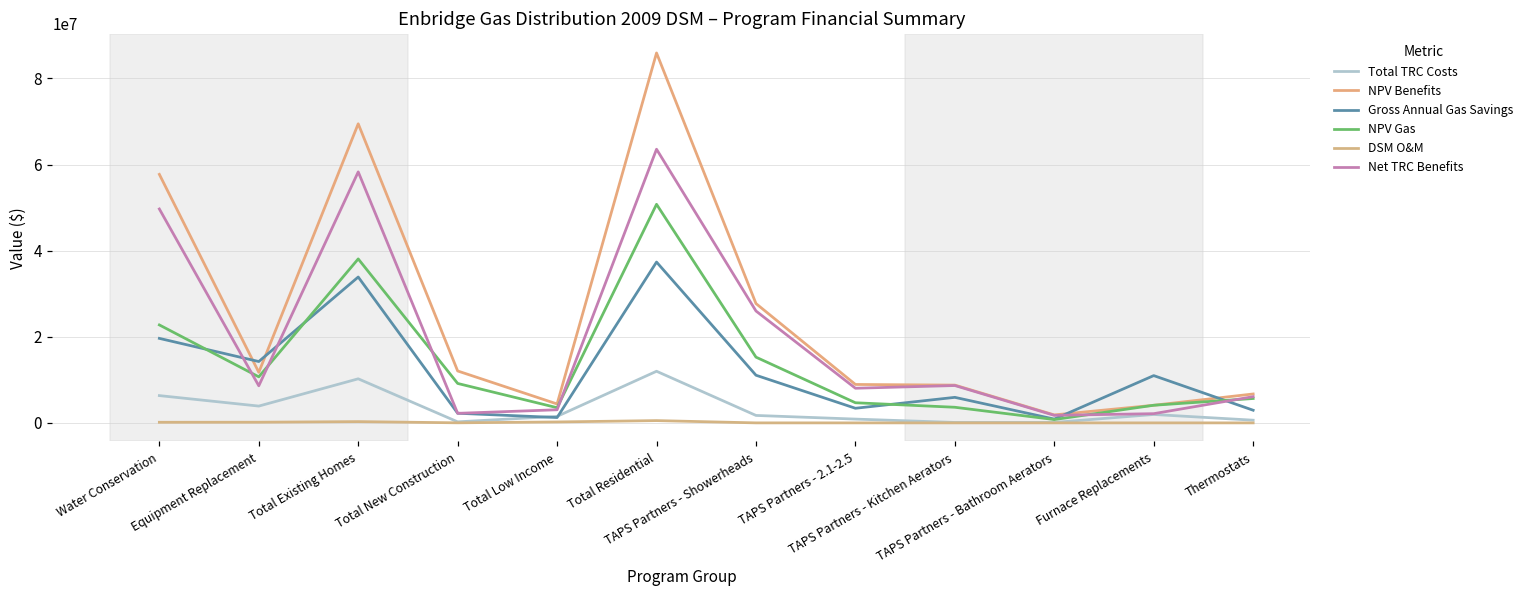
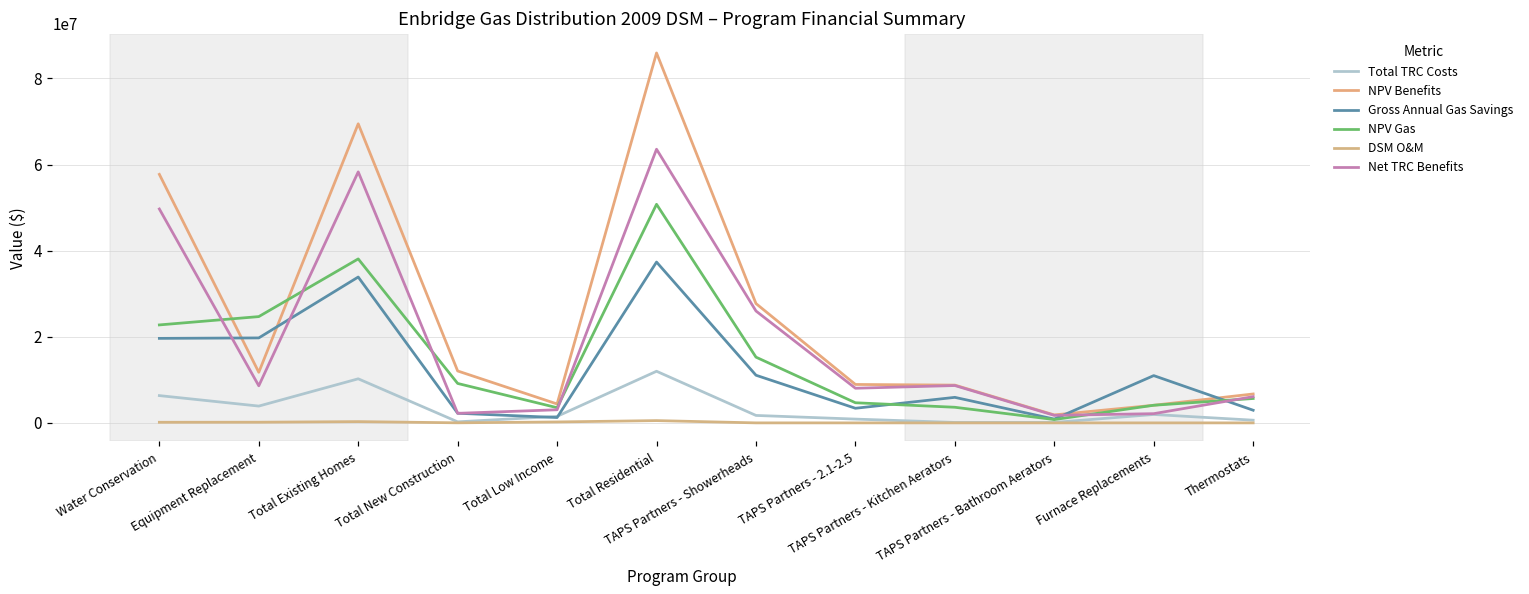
Gross Annual Gas Savings, Equipment Replacement: 14000000 -> 20000000
NPV Gas, Equipment Replacement: 11000000 -> 25000000
